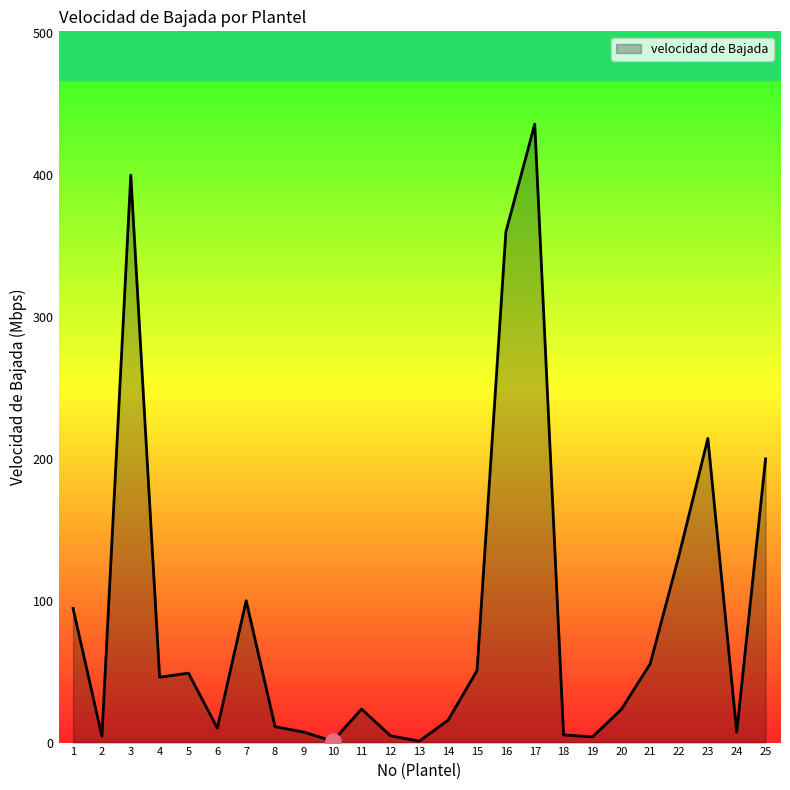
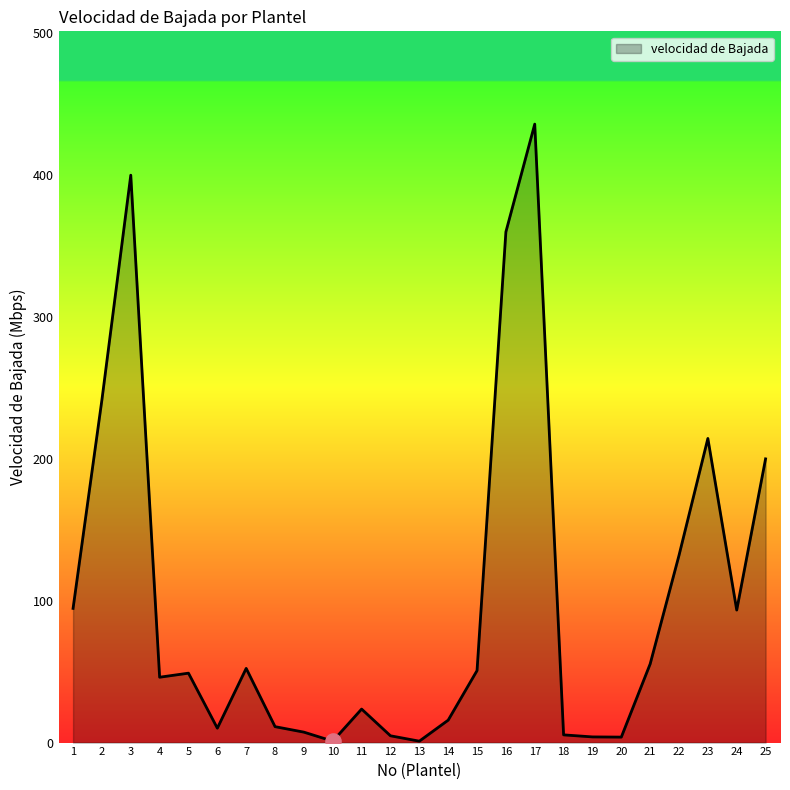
velocidad de Bajada, 2: 5 -> 242
velocidad de Bajada, 7: 100 -> 52
velocidad de Bajada, 20: 23 -> 4
velocidad de Bajada, 24: 7 -> 93
